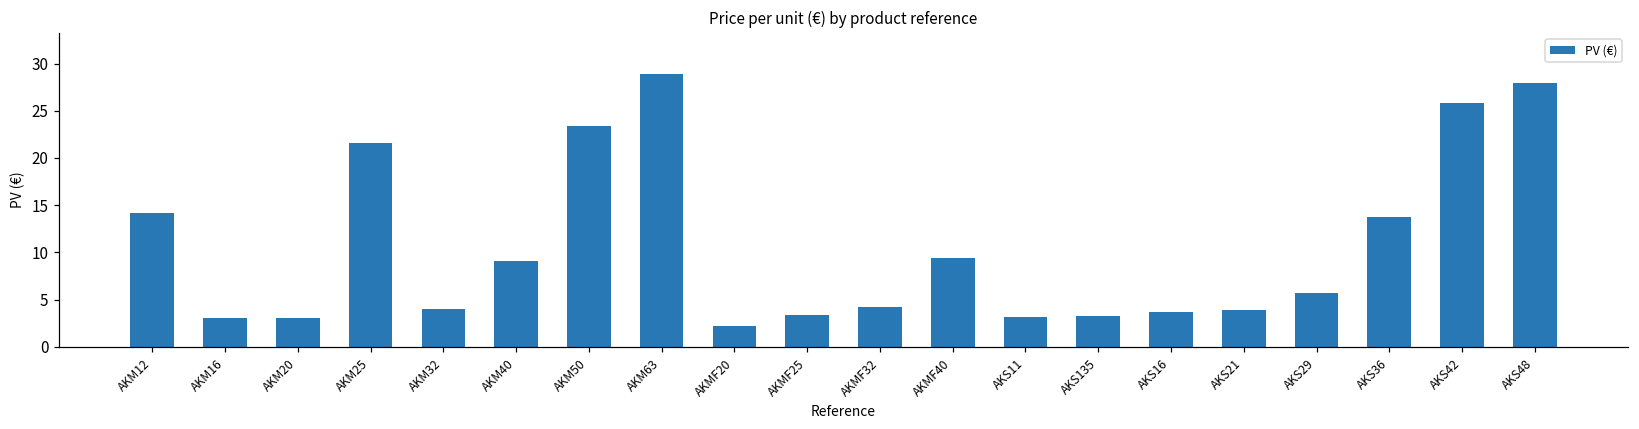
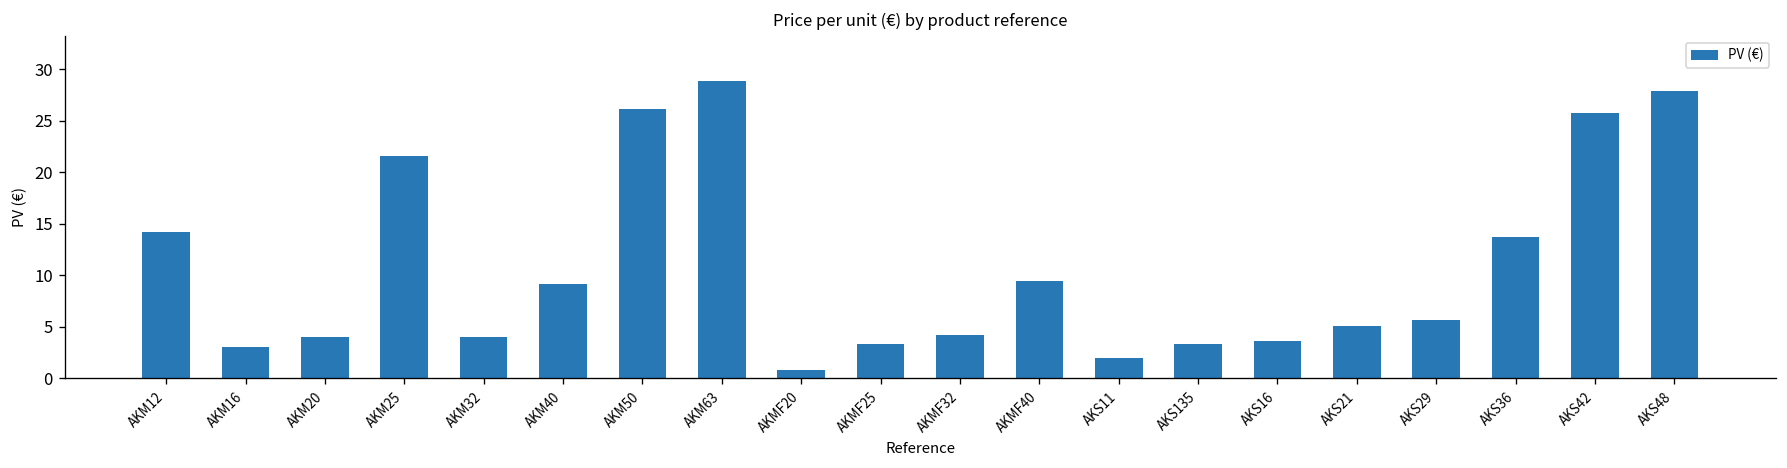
AKM20: 3 -> 4
AKM50: 23 -> 26
AKMF20: 2 -> 1
AKS11: 3 -> 2
AKS21: 4 -> 5
